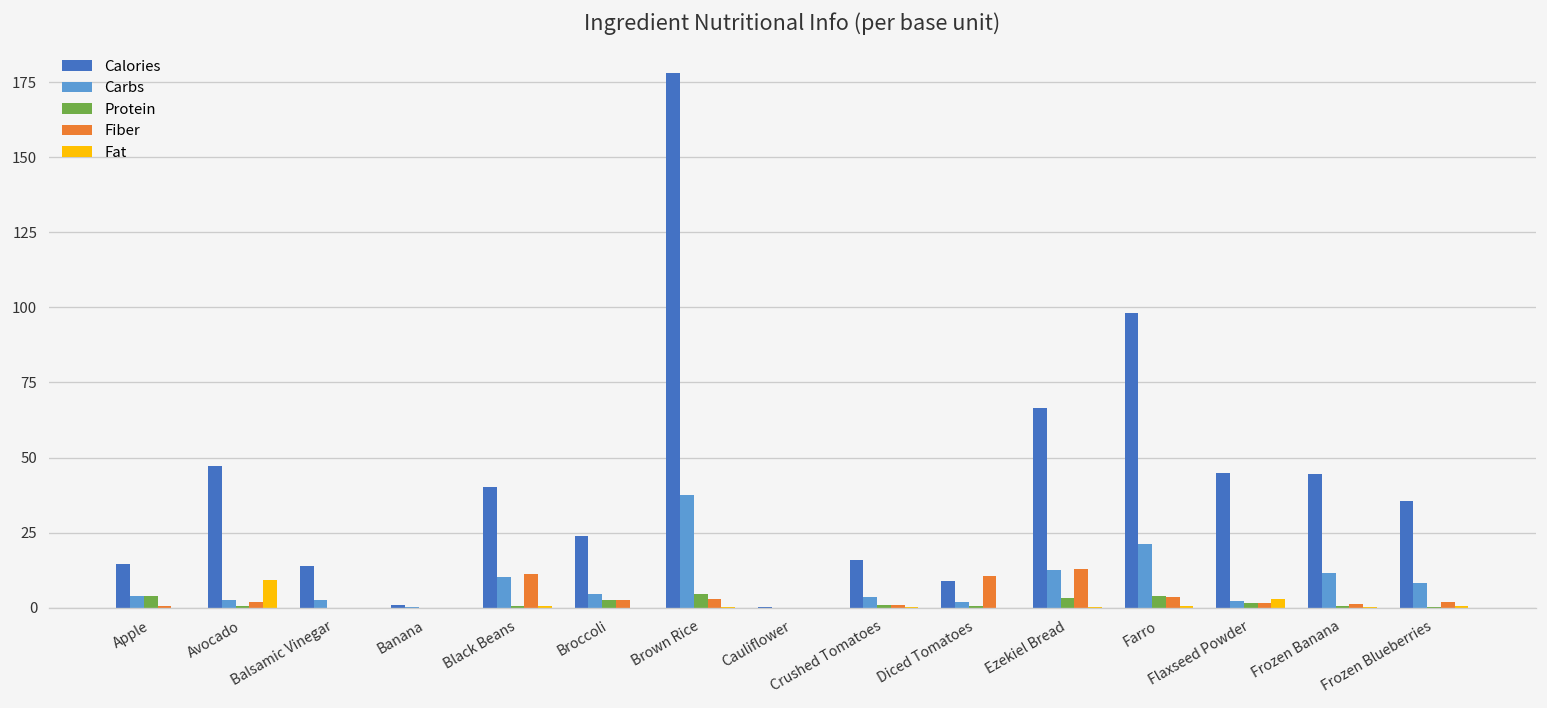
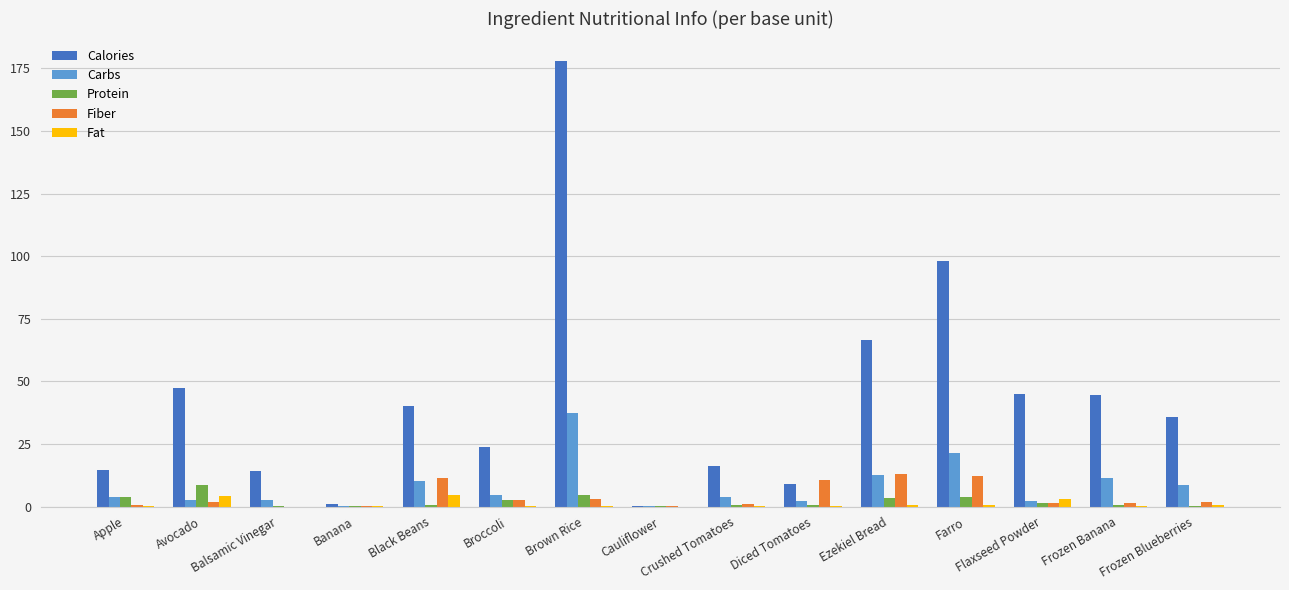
Protein, Avocado: 1 -> 9
Fat, Avocado: 9 -> 4
Fat, Black Beans: 0 -> 5
Fiber, Farro: 4 -> 12
